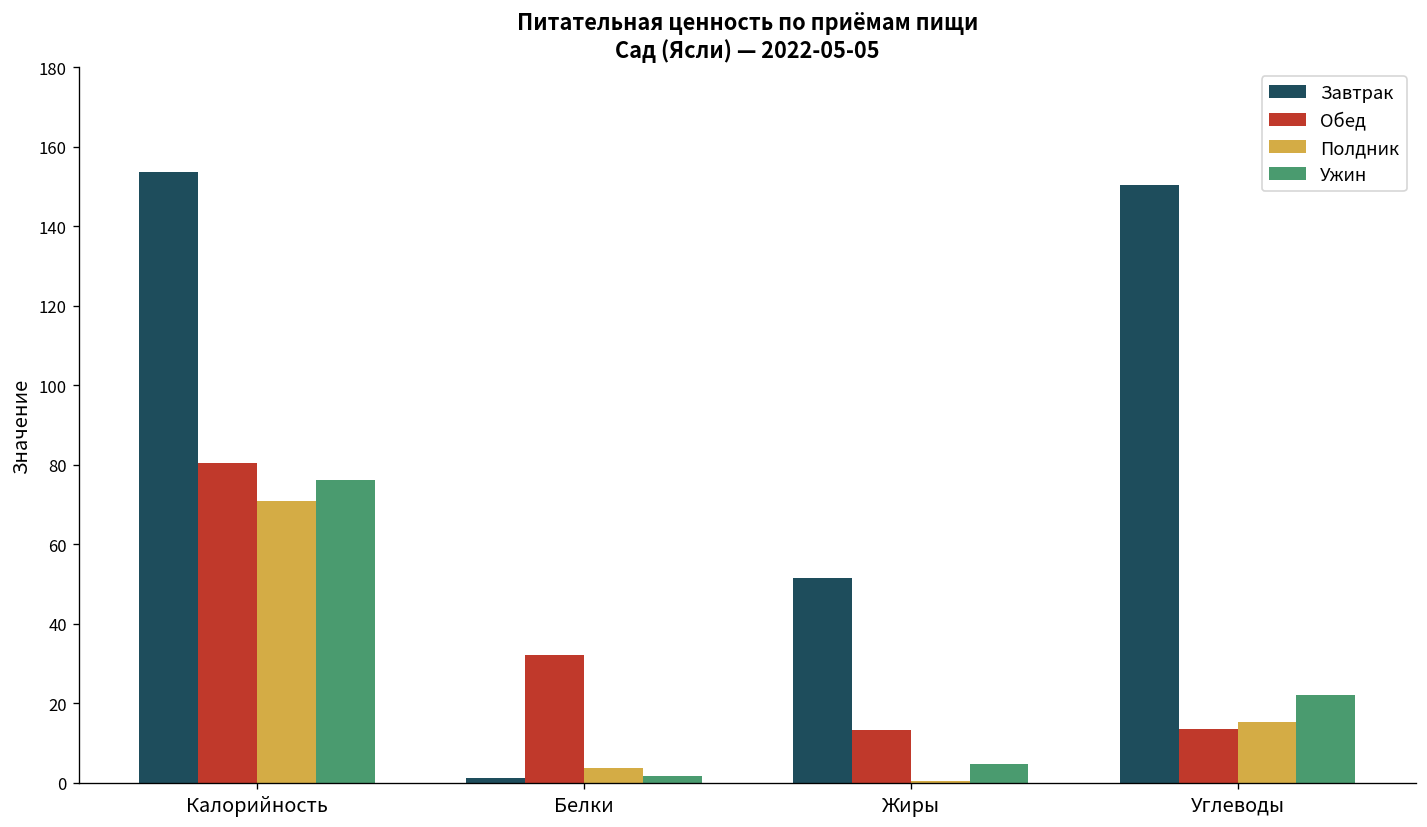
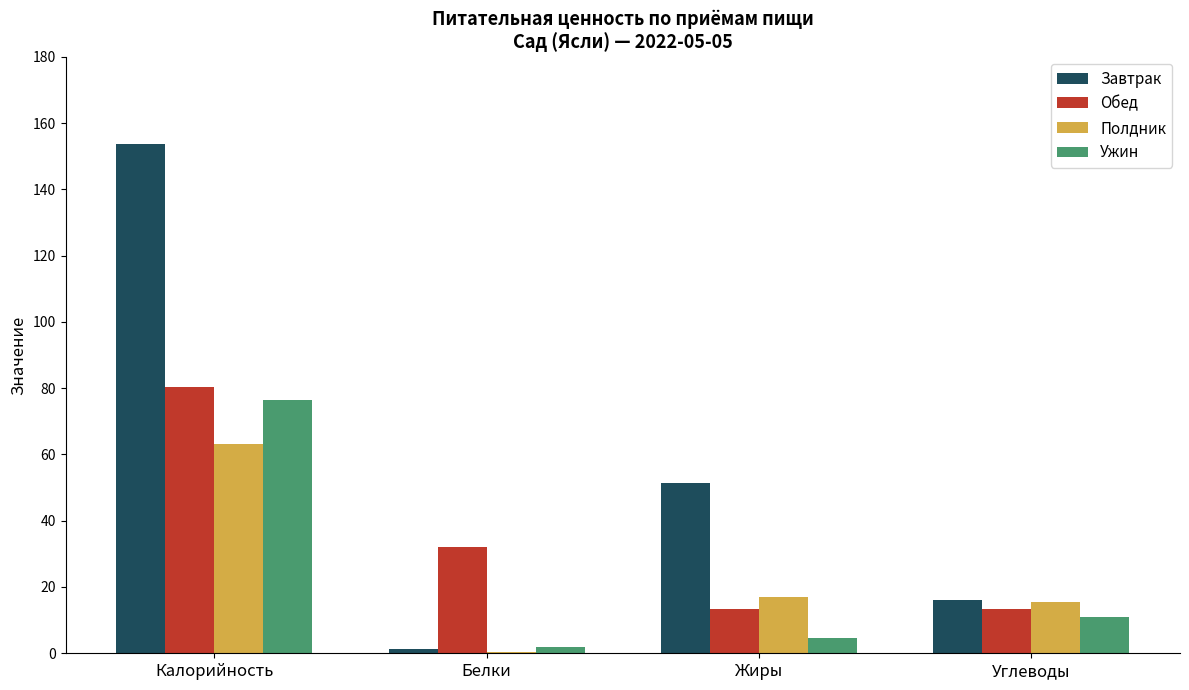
Полдник, Калорийность: 71 -> 63
Полдник, Белки: 4 -> 1
Полдник, Жиры: 1 -> 17
Завтрак, Углеводы: 150 -> 16
Ужин, Углеводы: 22 -> 11
